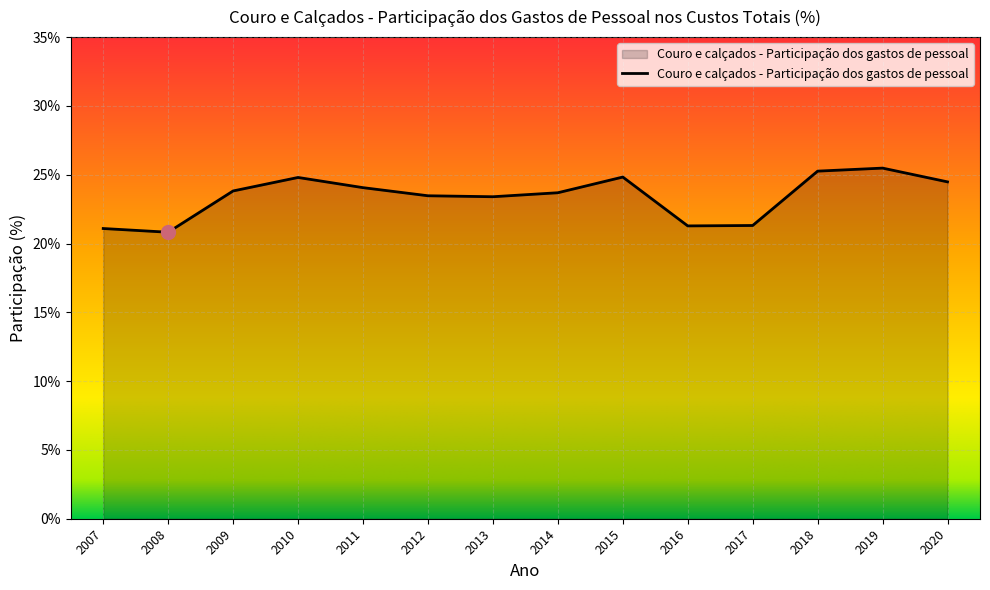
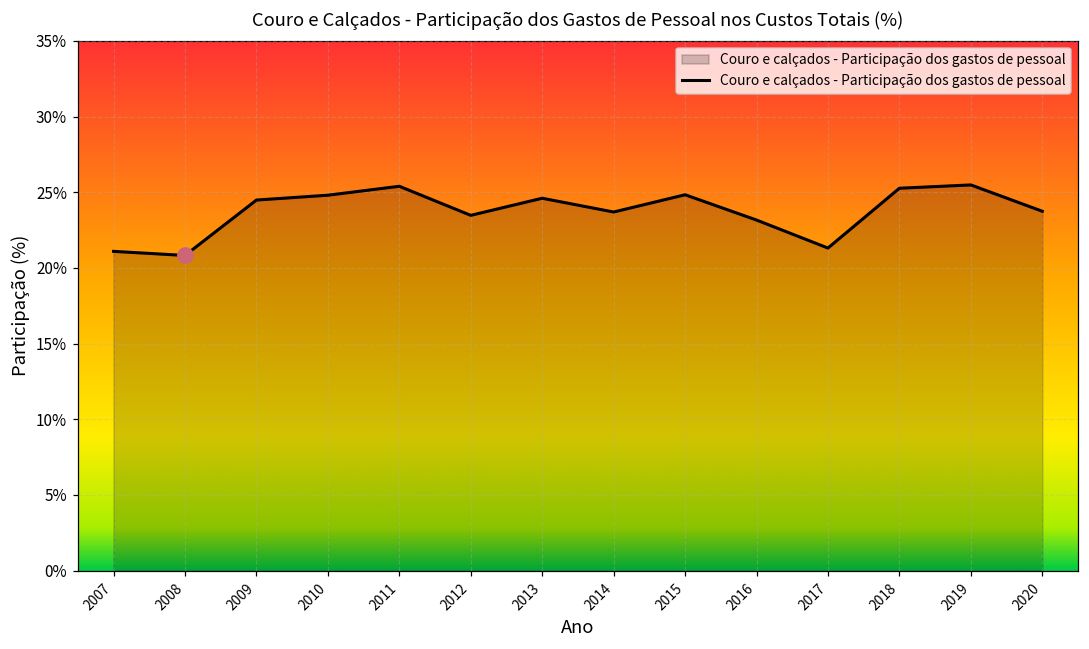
Couro e calçados - Participação dos gastos de pessoal, 2009: 23.8% -> 24.5%
Couro e calçados - Participação dos gastos de pessoal, 2011: 24.1% -> 25.4%
Couro e calçados - Participação dos gastos de pessoal, 2013: 23.4% -> 24.6%
Couro e calçados - Participação dos gastos de pessoal, 2016: 21.3% -> 23.2%
Couro e calçados - Participação dos gastos de pessoal, 2020: 24.5% -> 23.7%
